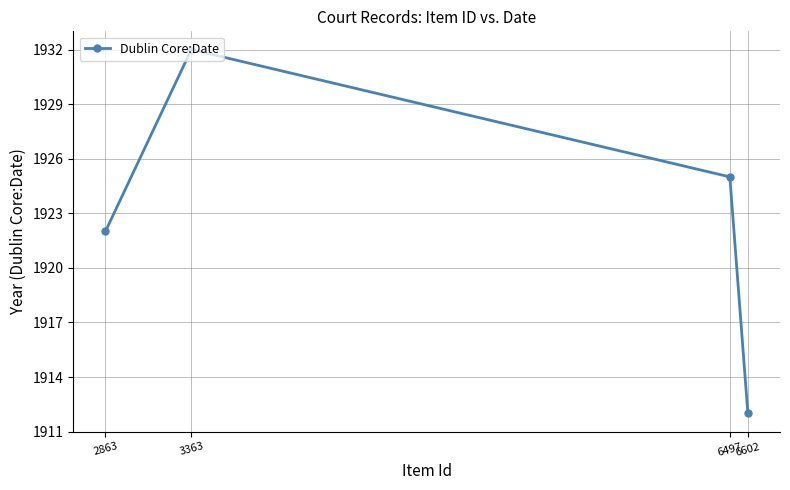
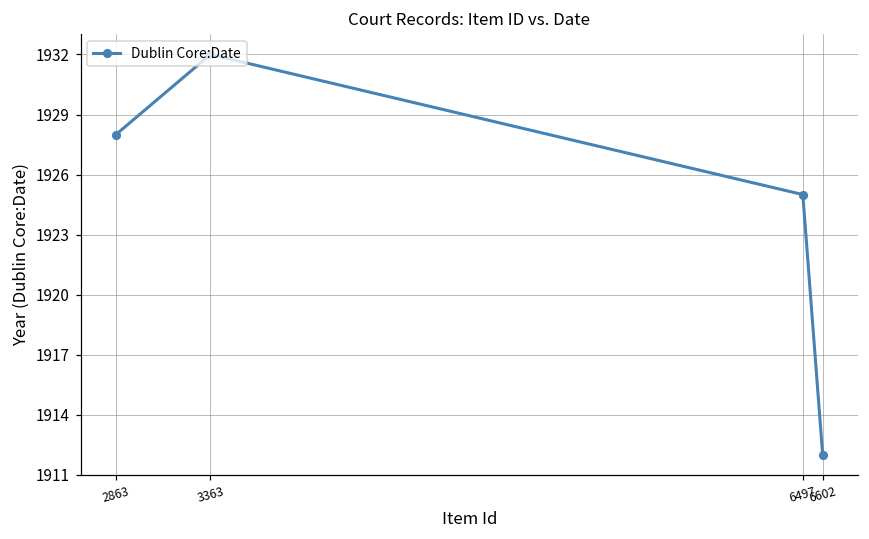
2863: 1922 -> 1928
